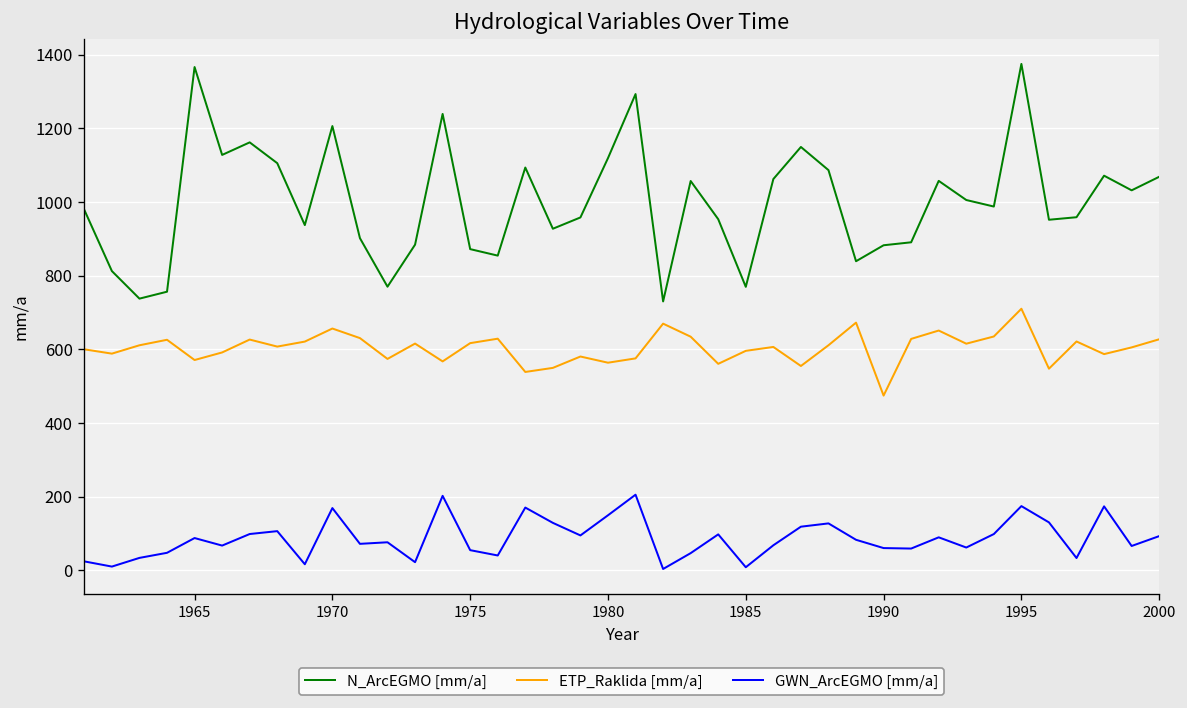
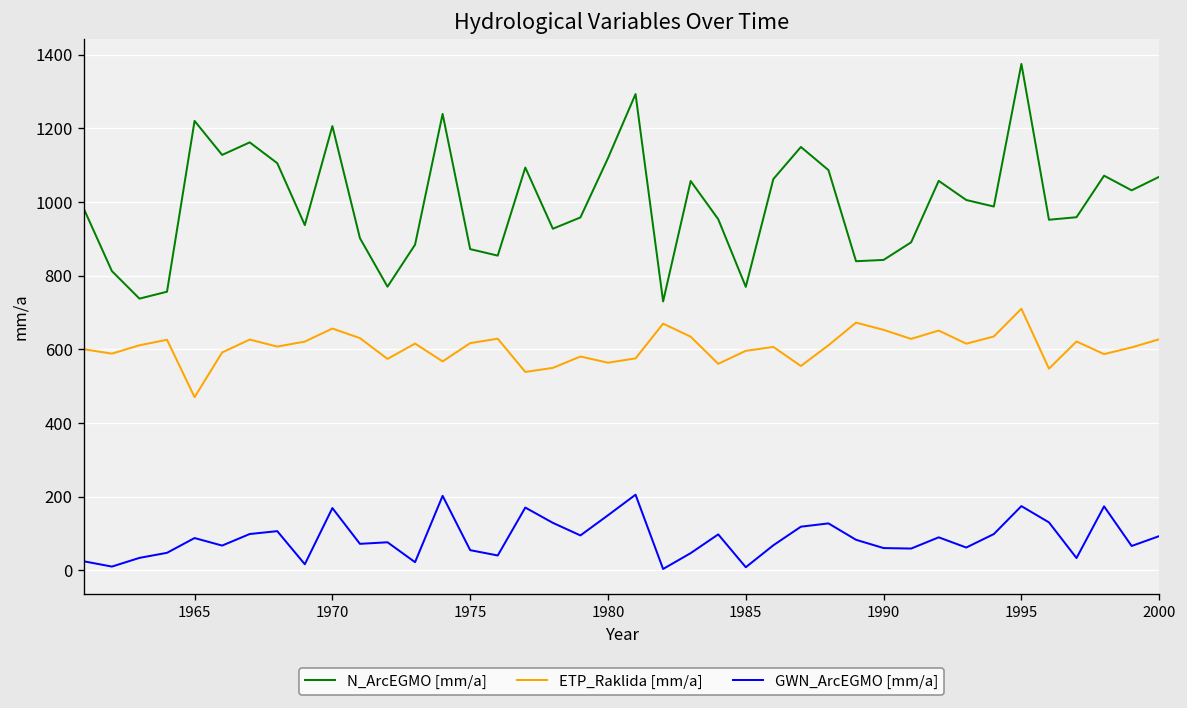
N_ArcEGMO [mm/a], 1965: 1370 -> 1220
ETP_Raklida [mm/a], 1965: 570 -> 470
N_ArcEGMO [mm/a], 1990: 880 -> 840
ETP_Raklida [mm/a], 1990: 470 -> 650
